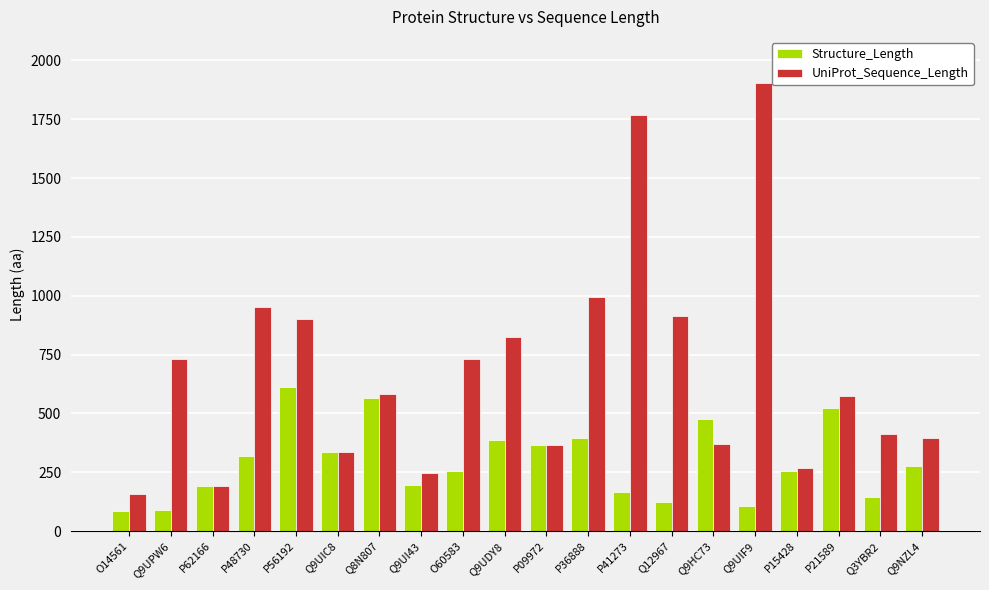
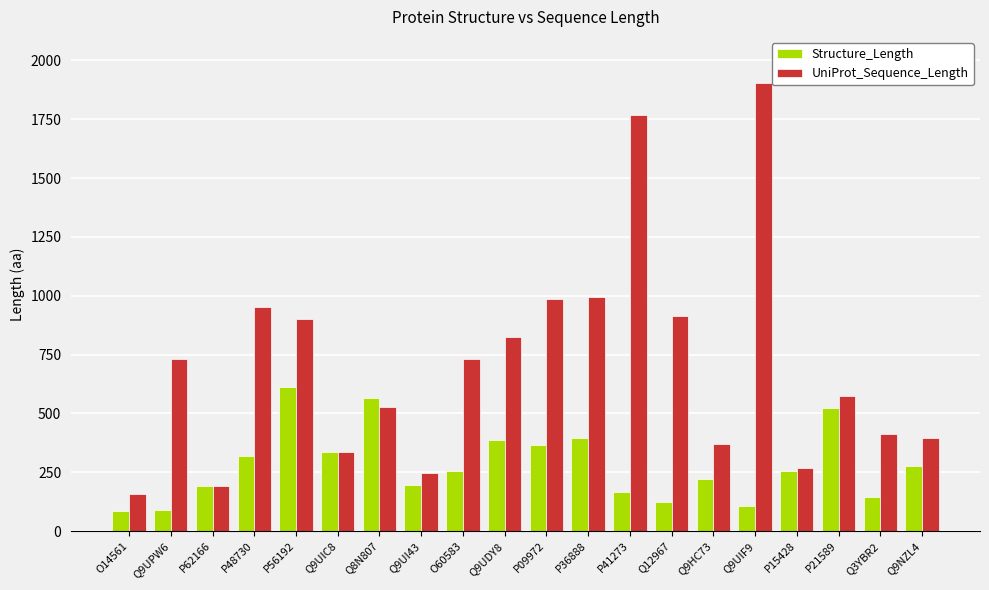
UniProt_Sequence_Length, Q8N807: 580 -> 530
UniProt_Sequence_Length, P09972: 360 -> 990
Structure_Length, Q9HC73: 480 -> 220
